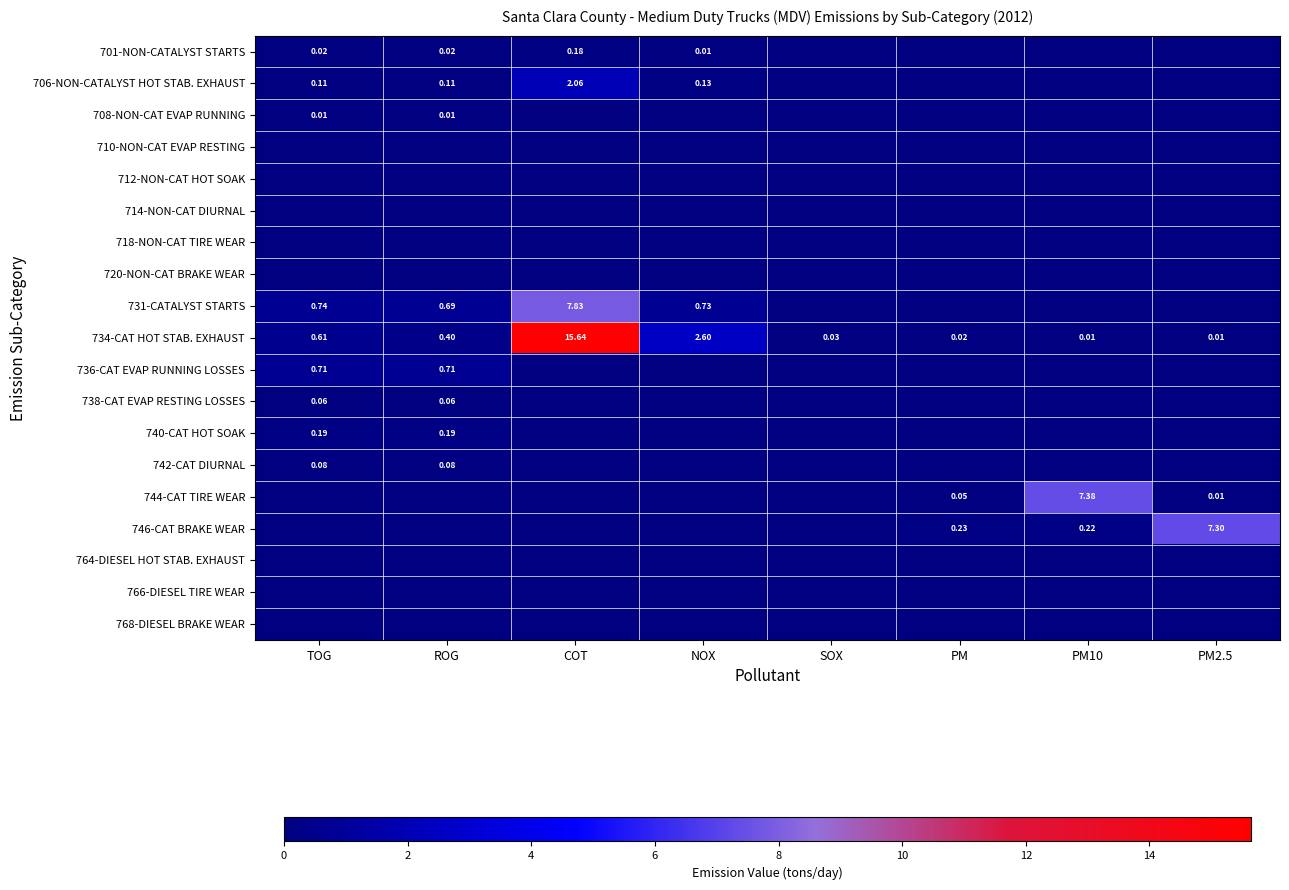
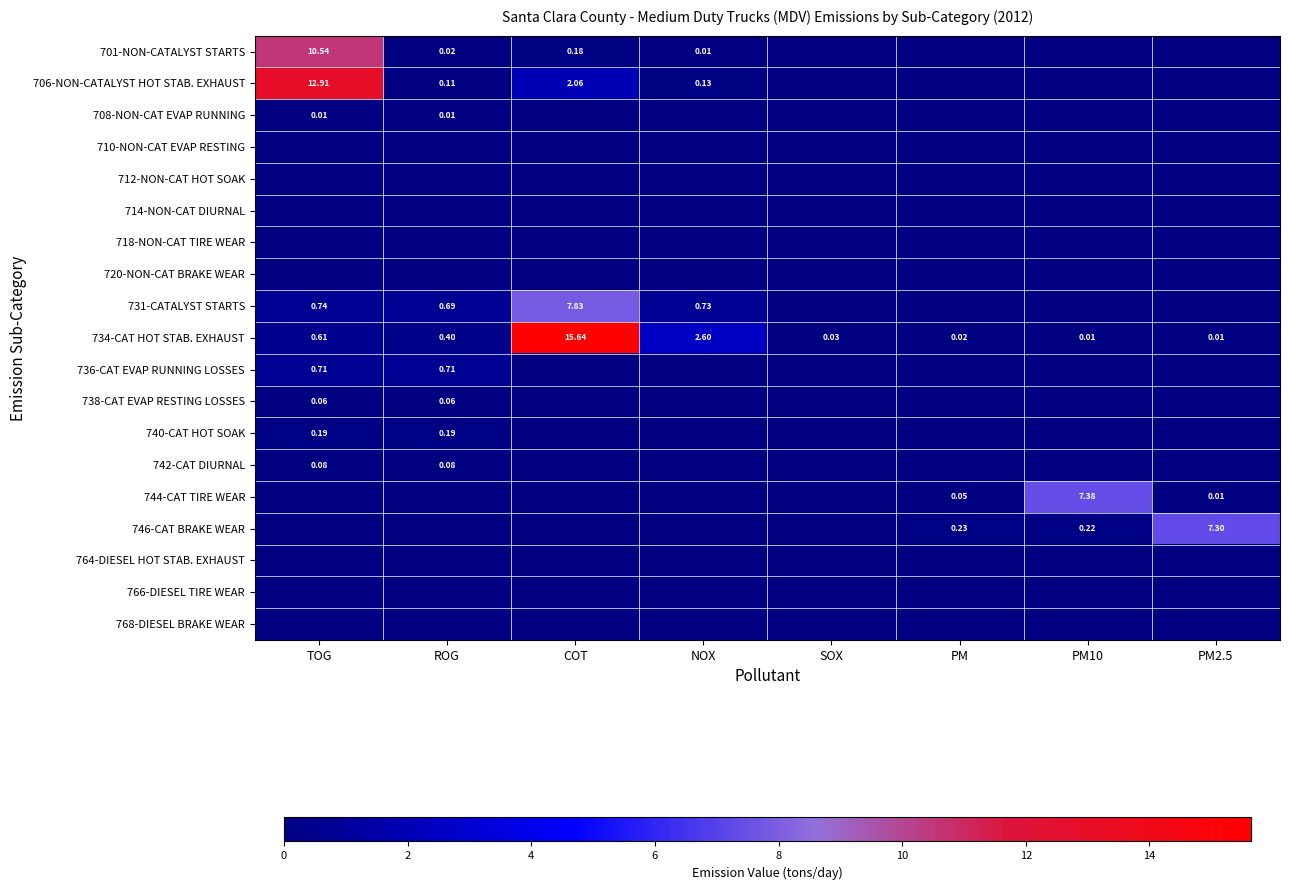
701-NON-CATALYST STARTS, TOG: 0.02 -> 10.54
706-NON-CATALYST HOT STAB. EXHAUST, TOG: 0.11 -> 12.91
